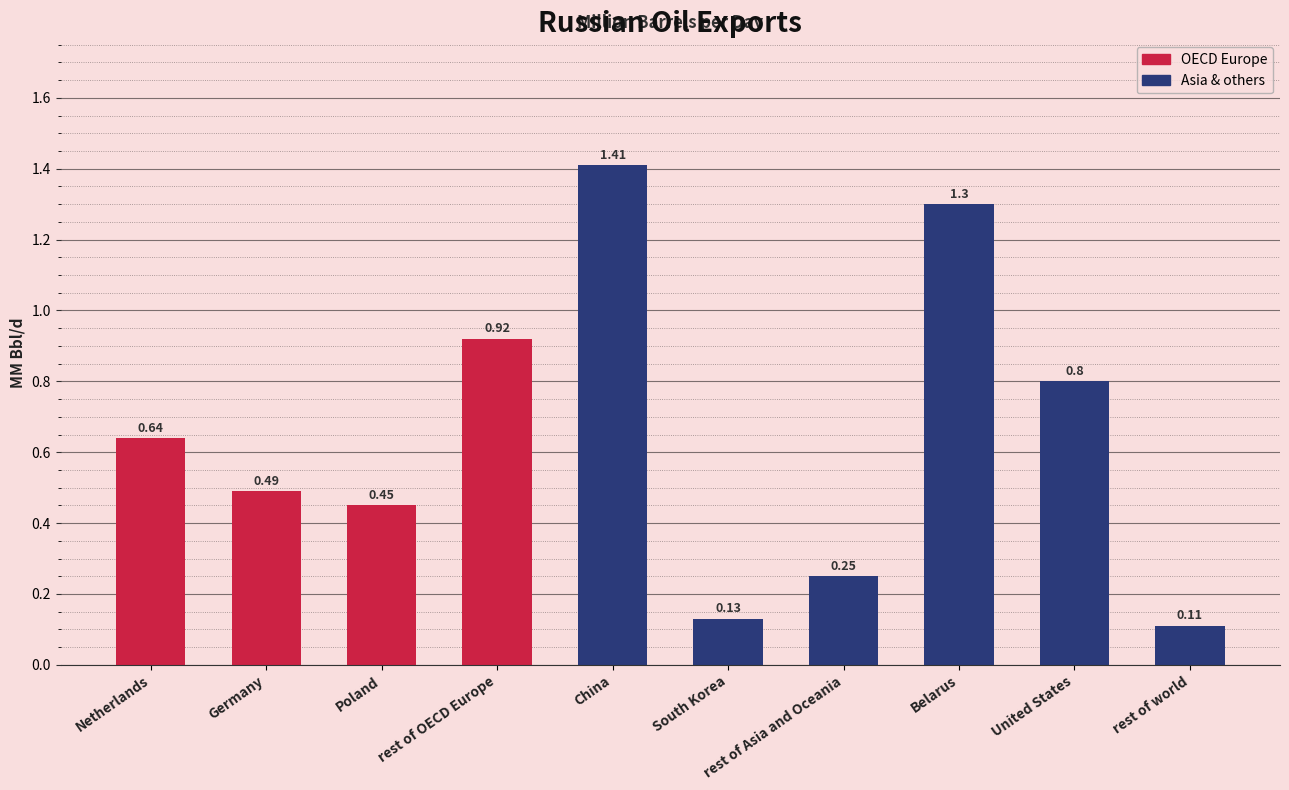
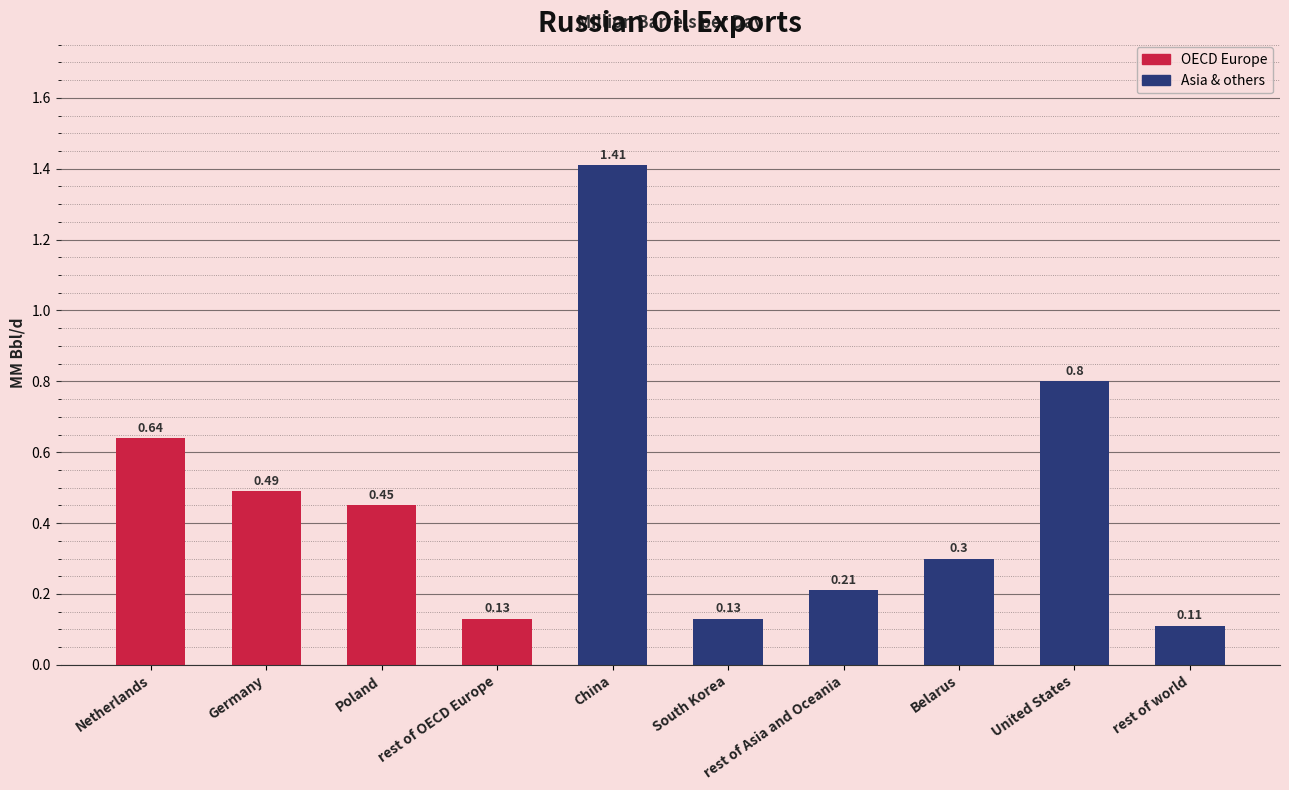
rest of OECD Europe: 0.92 -> 0.13
rest of Asia and Oceania: 0.25 -> 0.21
Belarus: 1.3 -> 0.3
